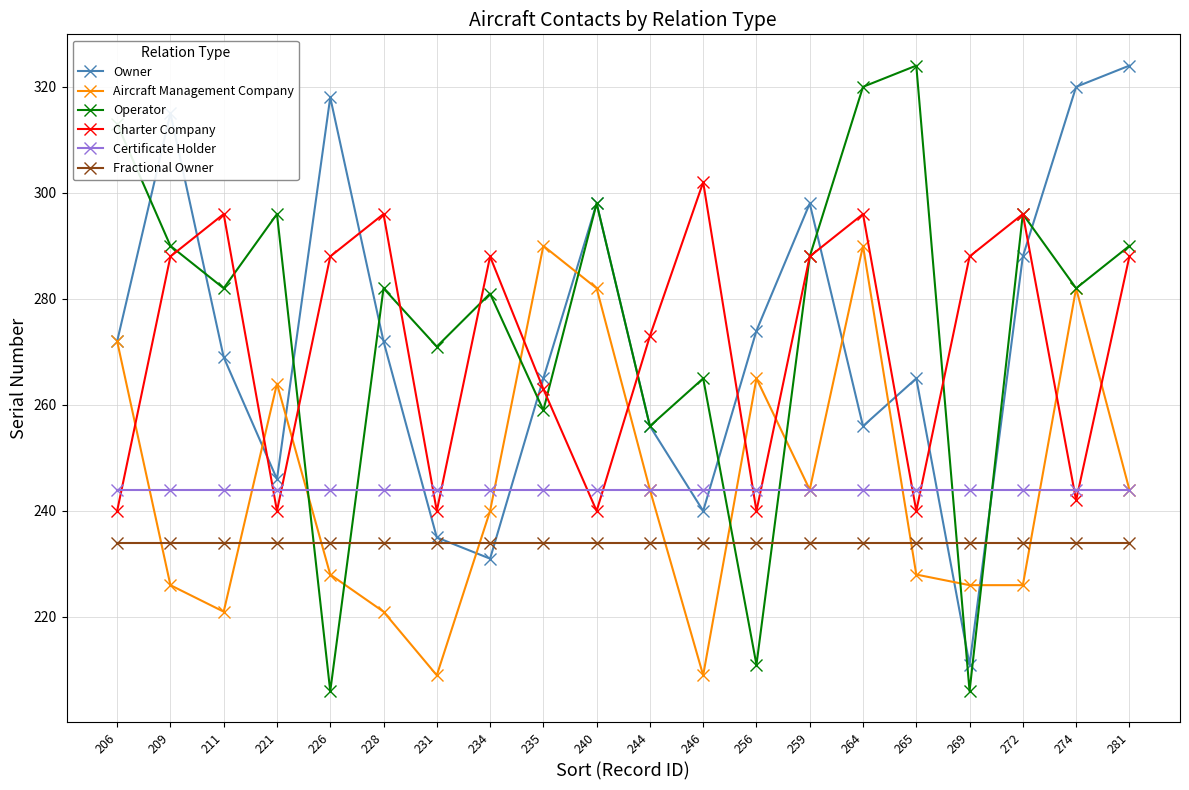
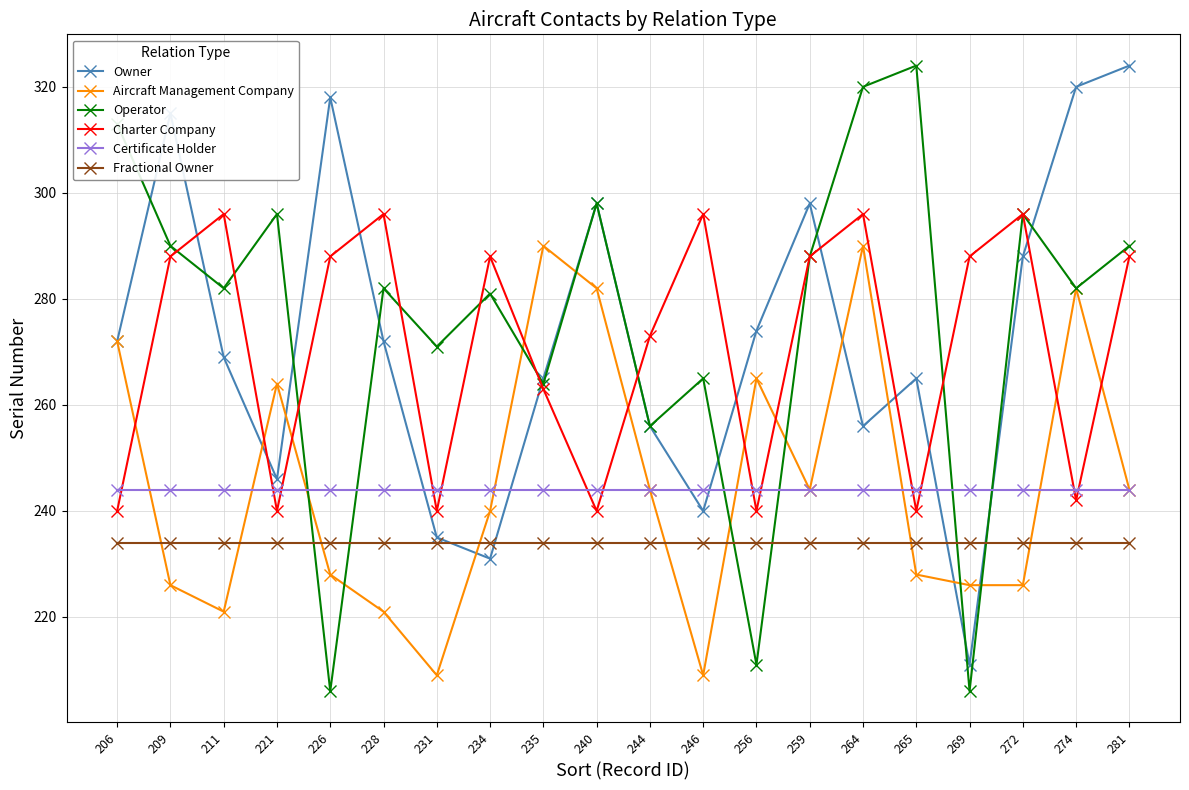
Operator, 235: 259 -> 264
Charter Company, 246: 302 -> 296
